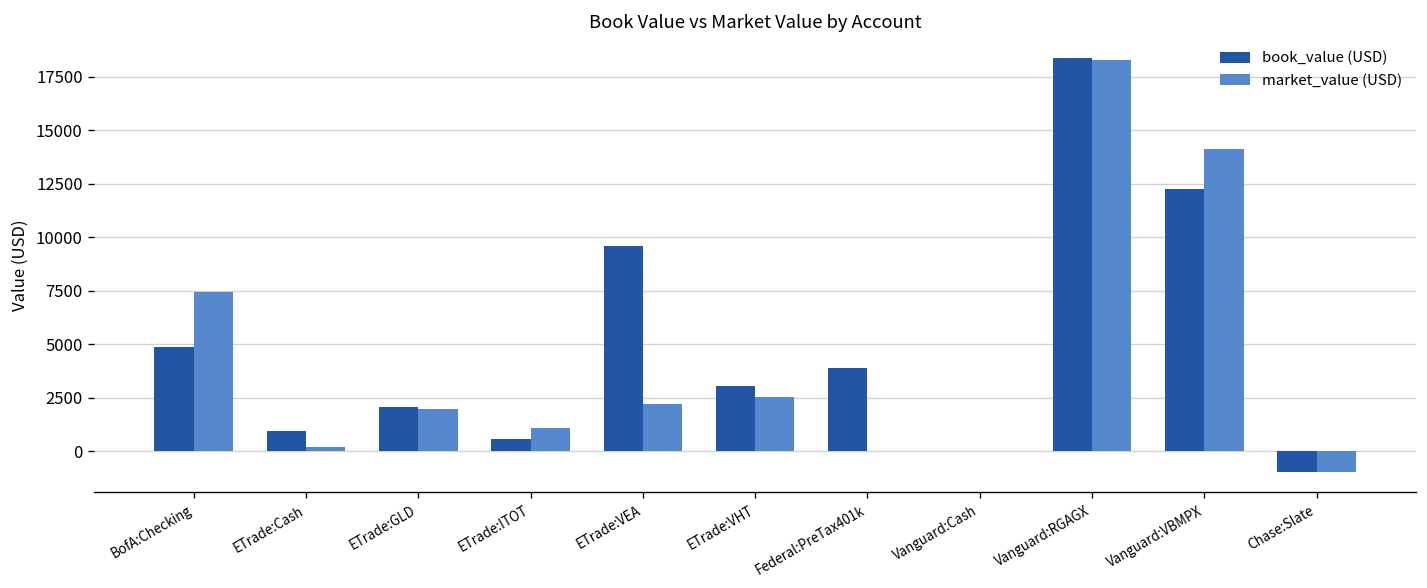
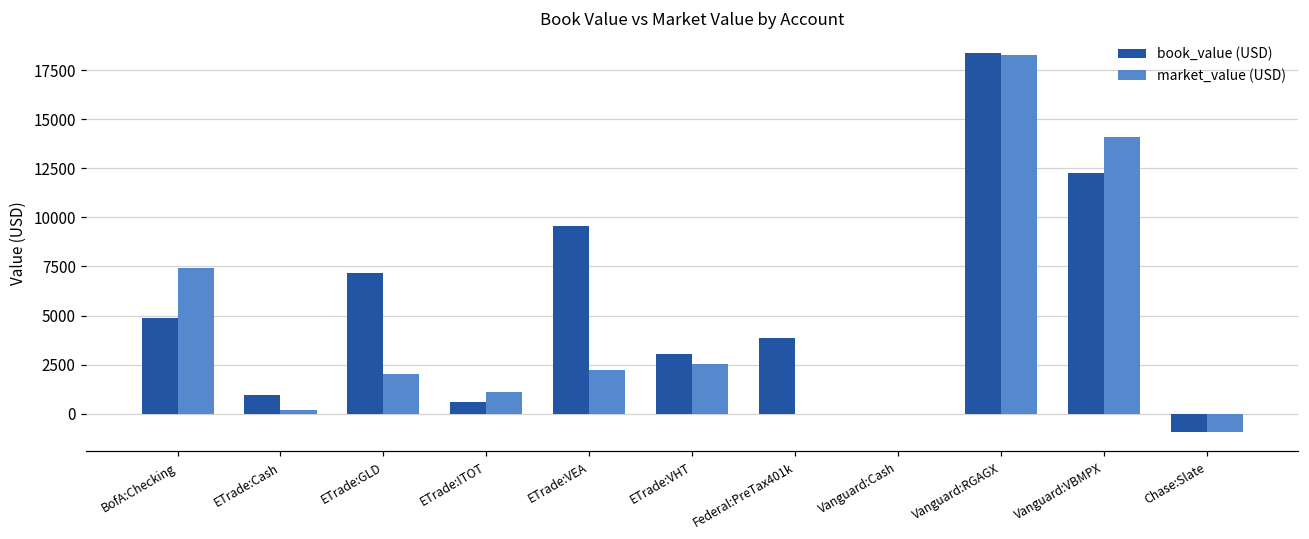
book_value (USD), ETrade:GLD: 2100 -> 7200
